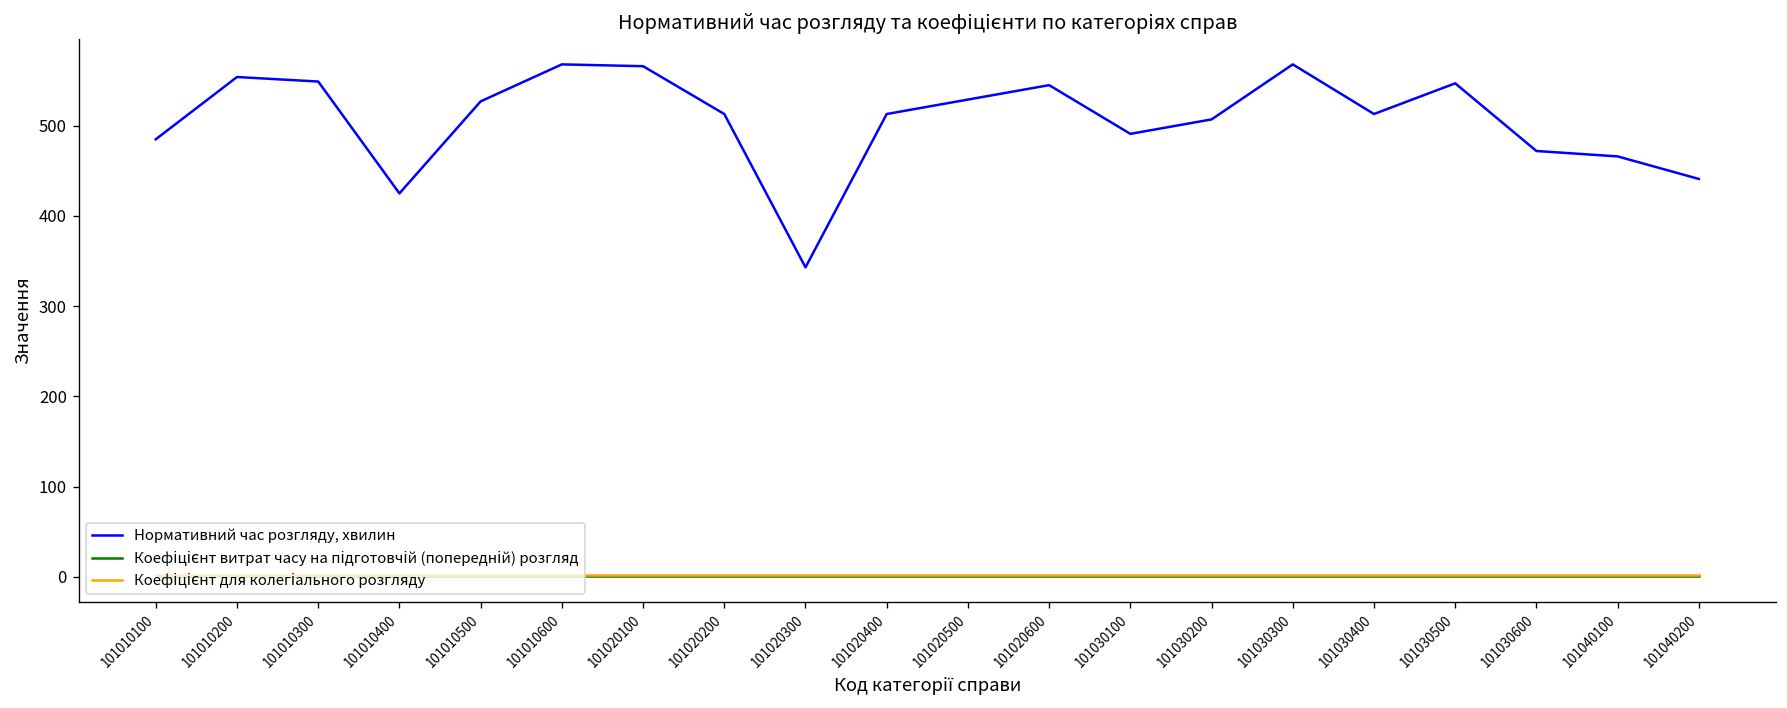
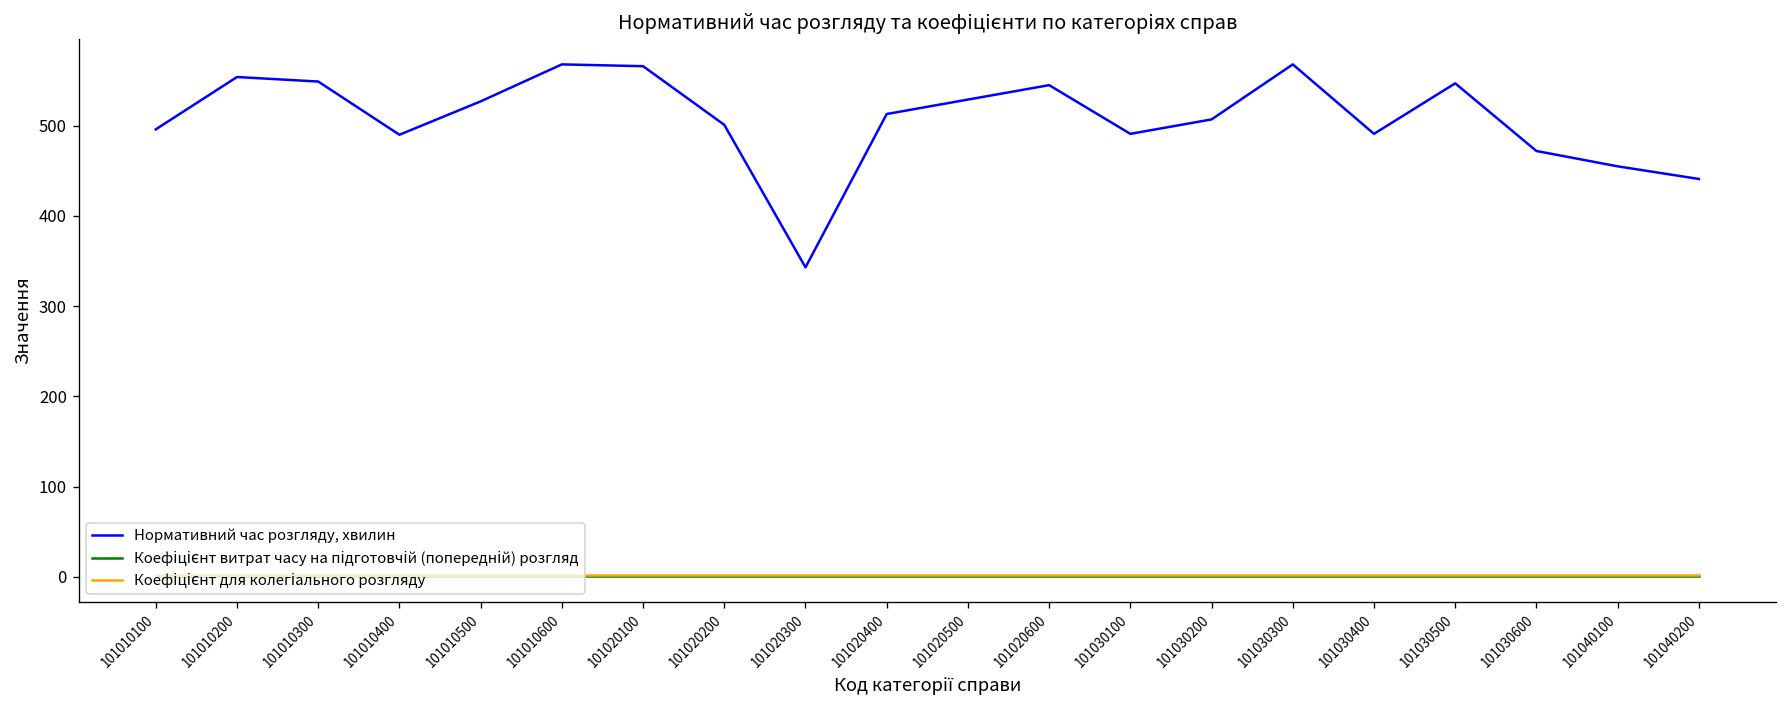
Нормативний час розгляду, хвилин, 101010100: 490 -> 500
Нормативний час розгляду, хвилин, 101010400: 430 -> 490
Нормативний час розгляду, хвилин, 101020200: 510 -> 500
Нормативний час розгляду, хвилин, 101030400: 510 -> 490
Нормативний час розгляду, хвилин, 101040100: 470 -> 460
